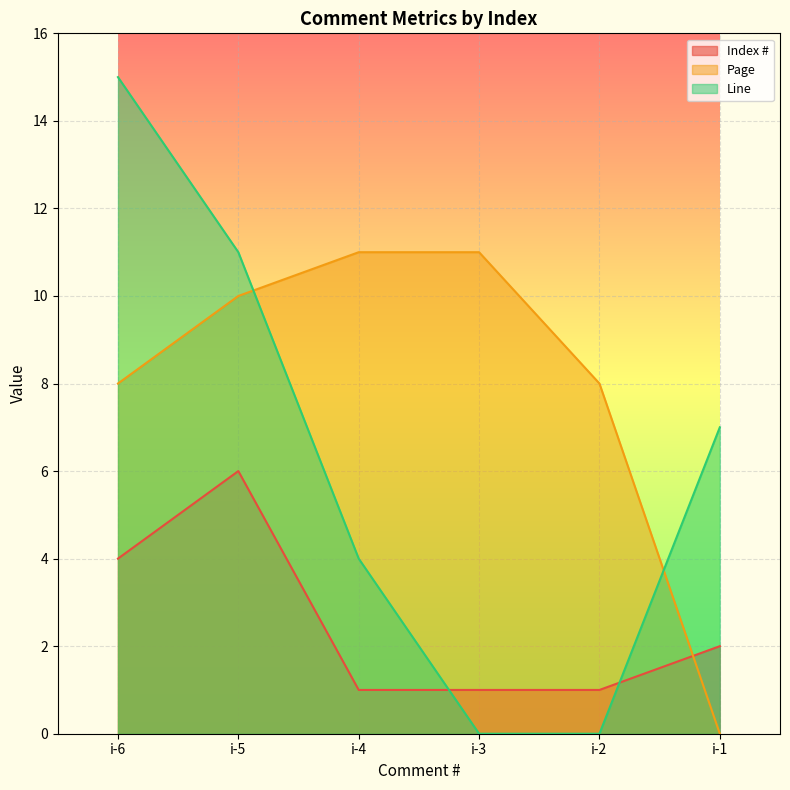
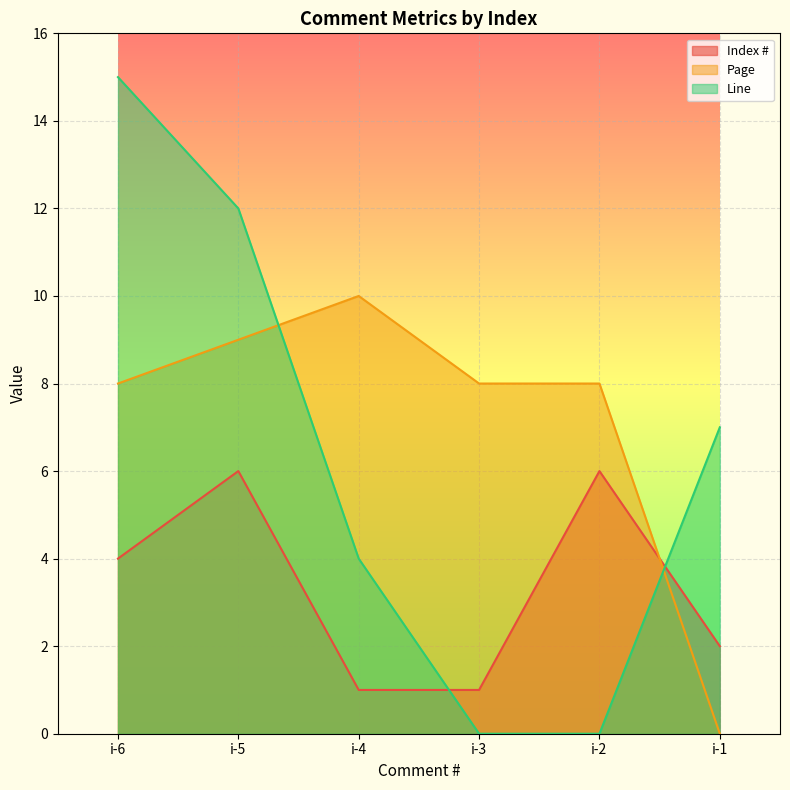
Page, i-5: 10 -> 9
Line, i-5: 11 -> 12
Page, i-4: 11 -> 10
Page, i-3: 11 -> 8
Index #, i-2: 1 -> 6
